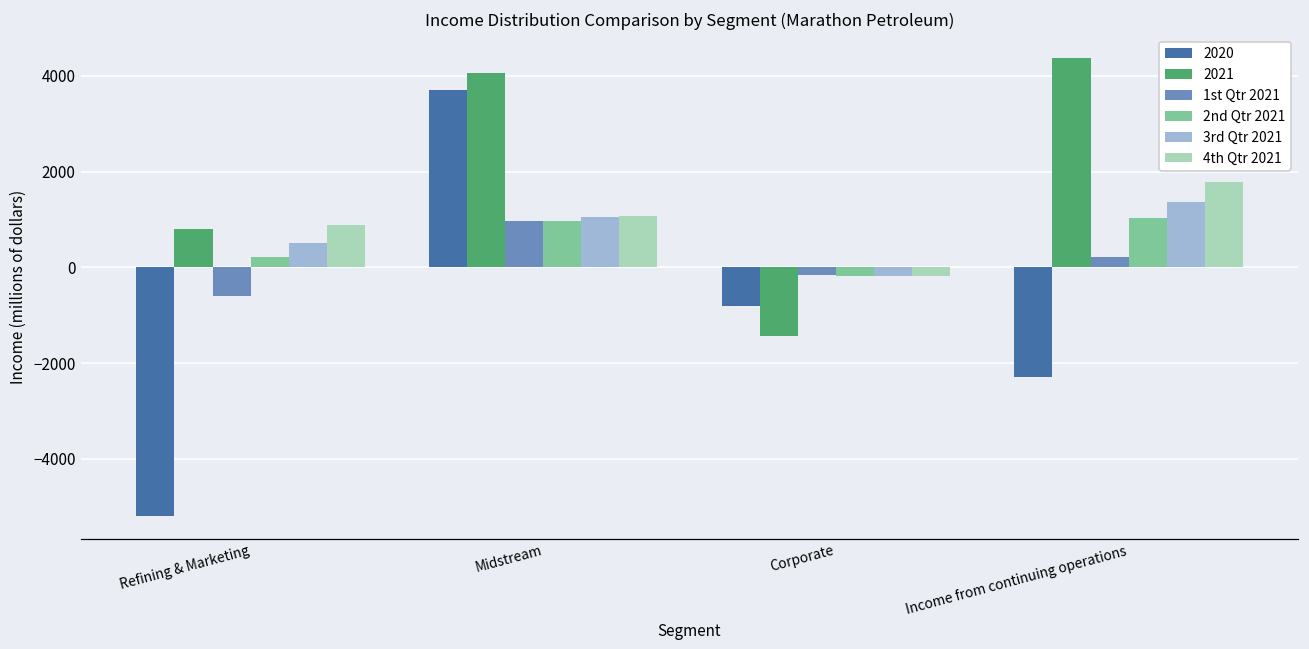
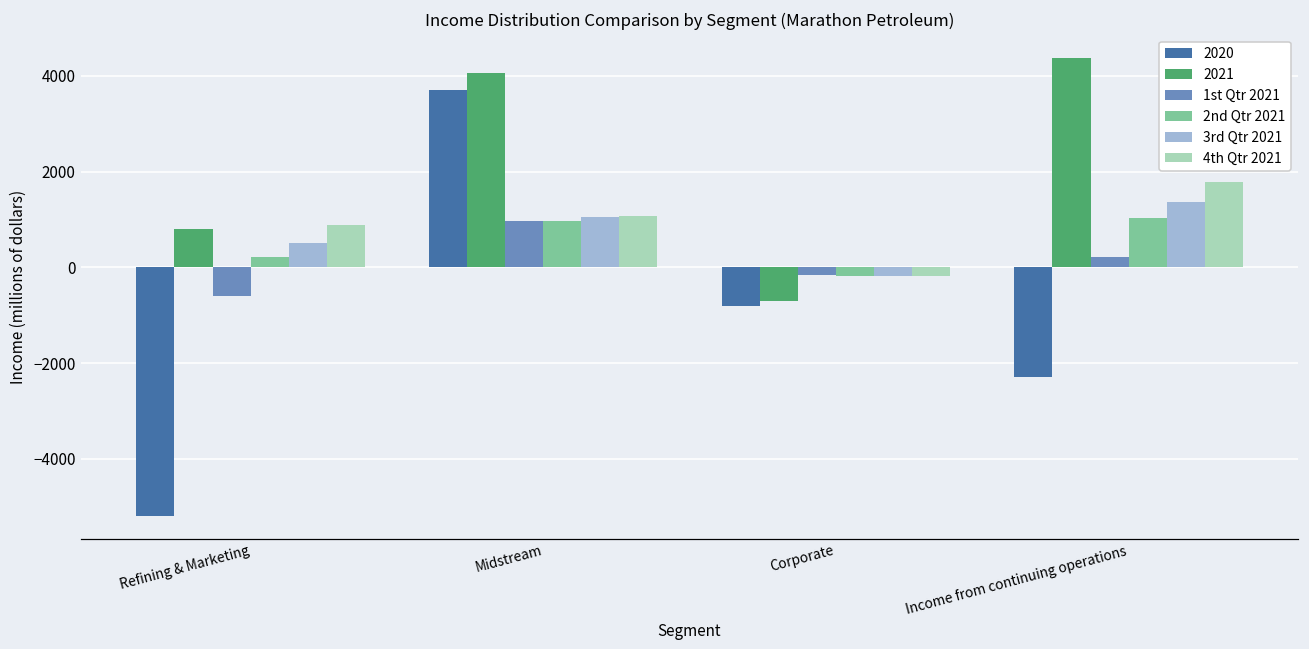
2021, Corporate: -1400 -> -700
